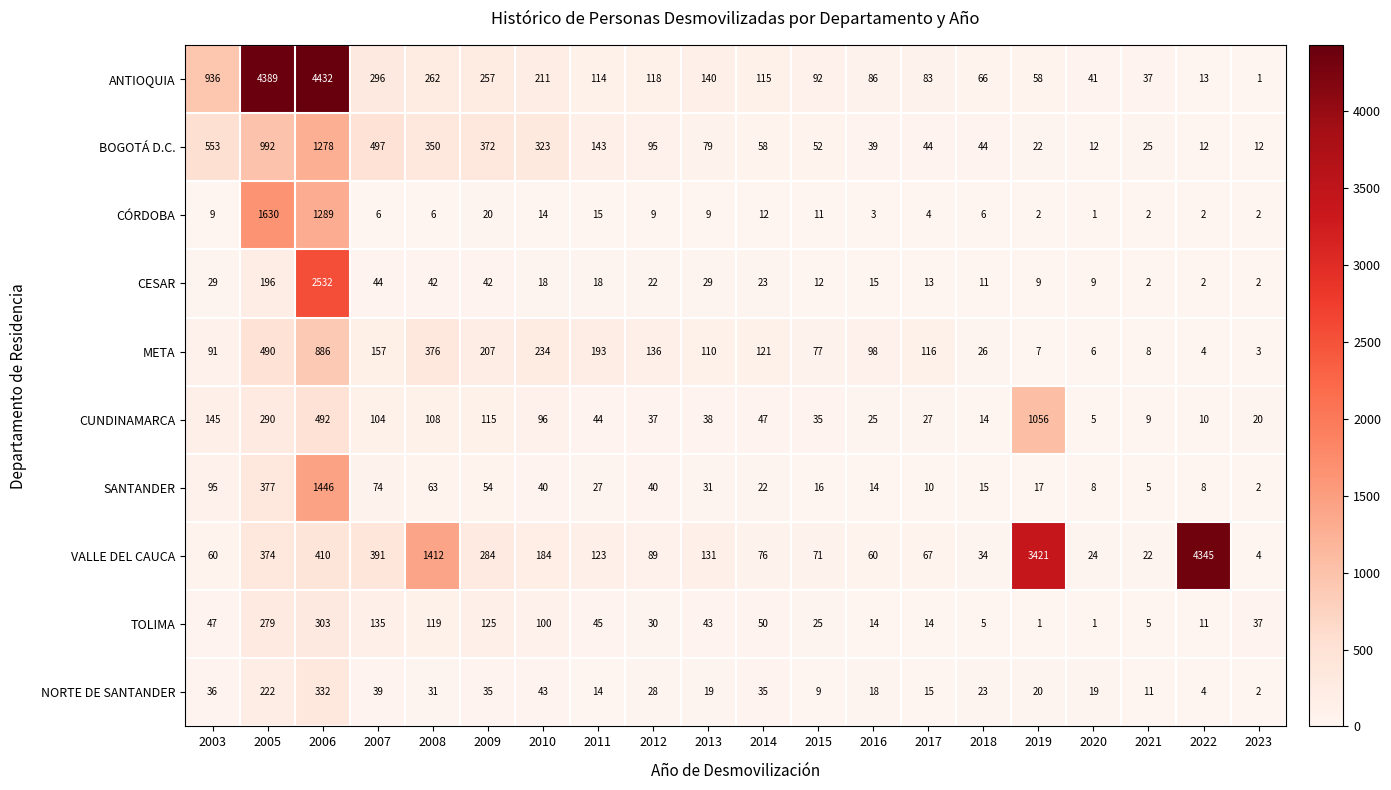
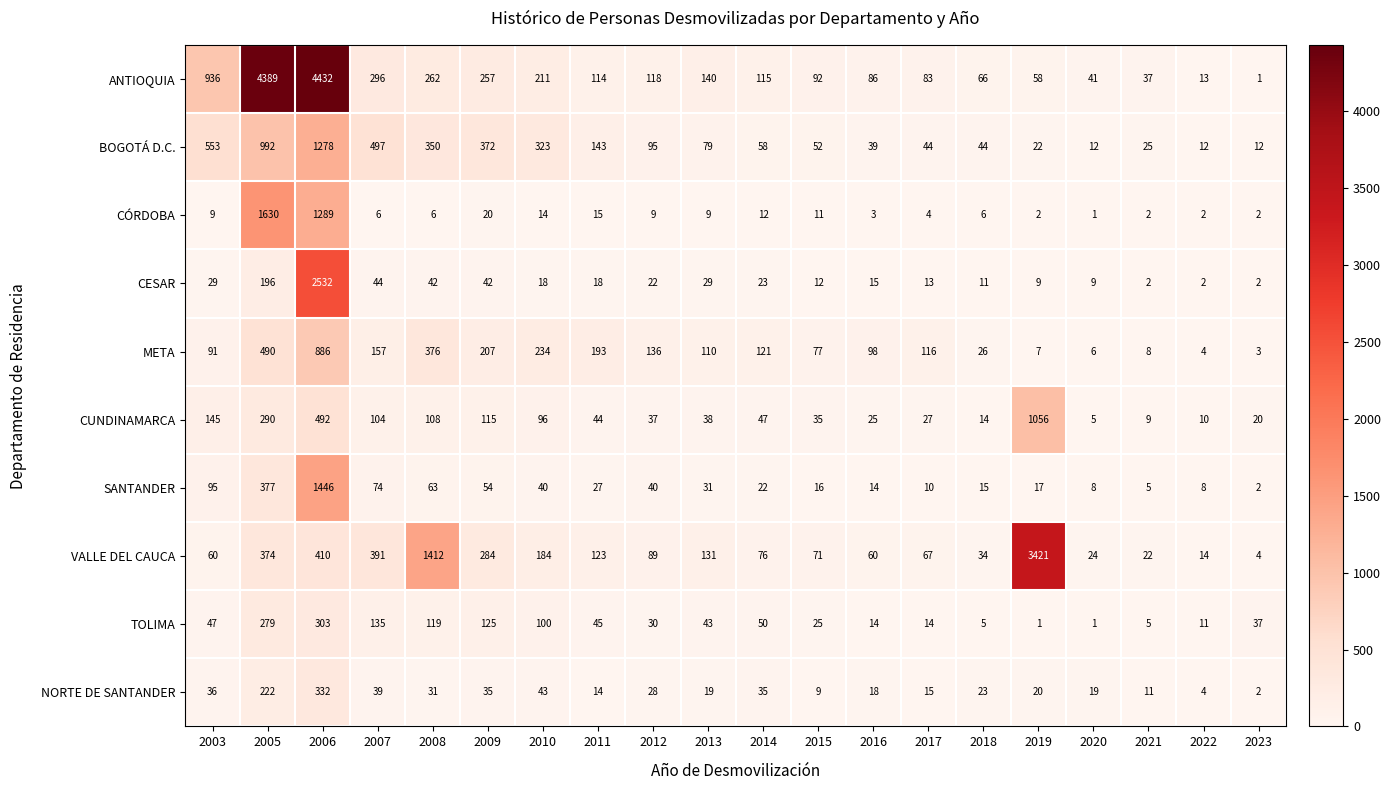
VALLE DEL CAUCA, 2022: 4345 -> 14
